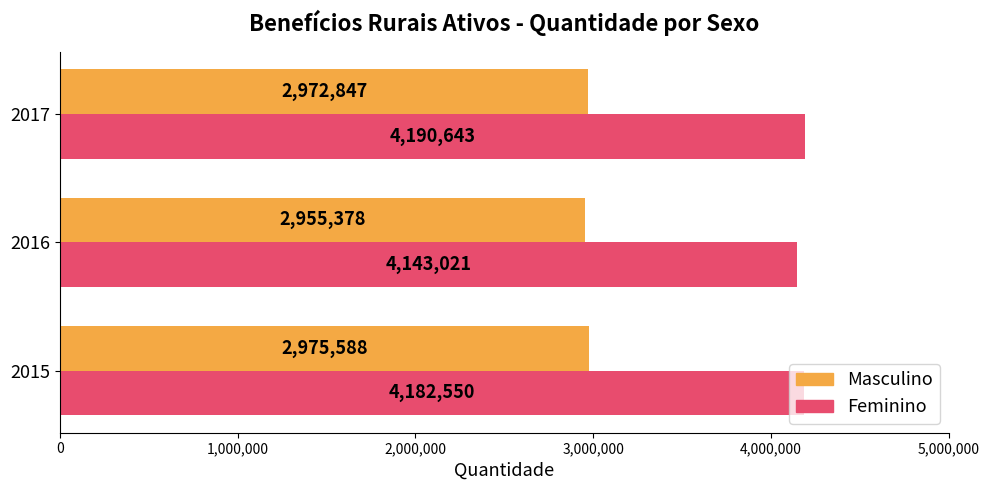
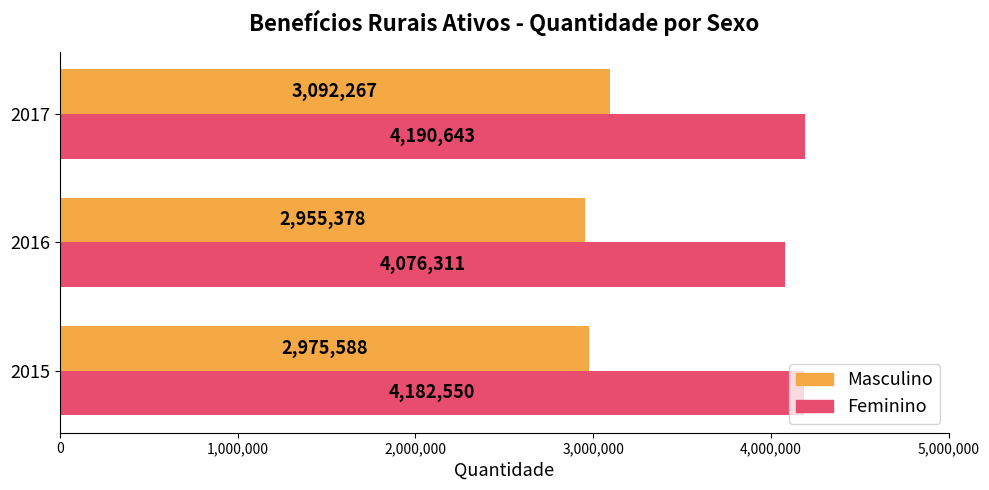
Masculino, 2017: 2,972,847 -> 3,092,267
Feminino, 2016: 4,143,021 -> 4,076,311
